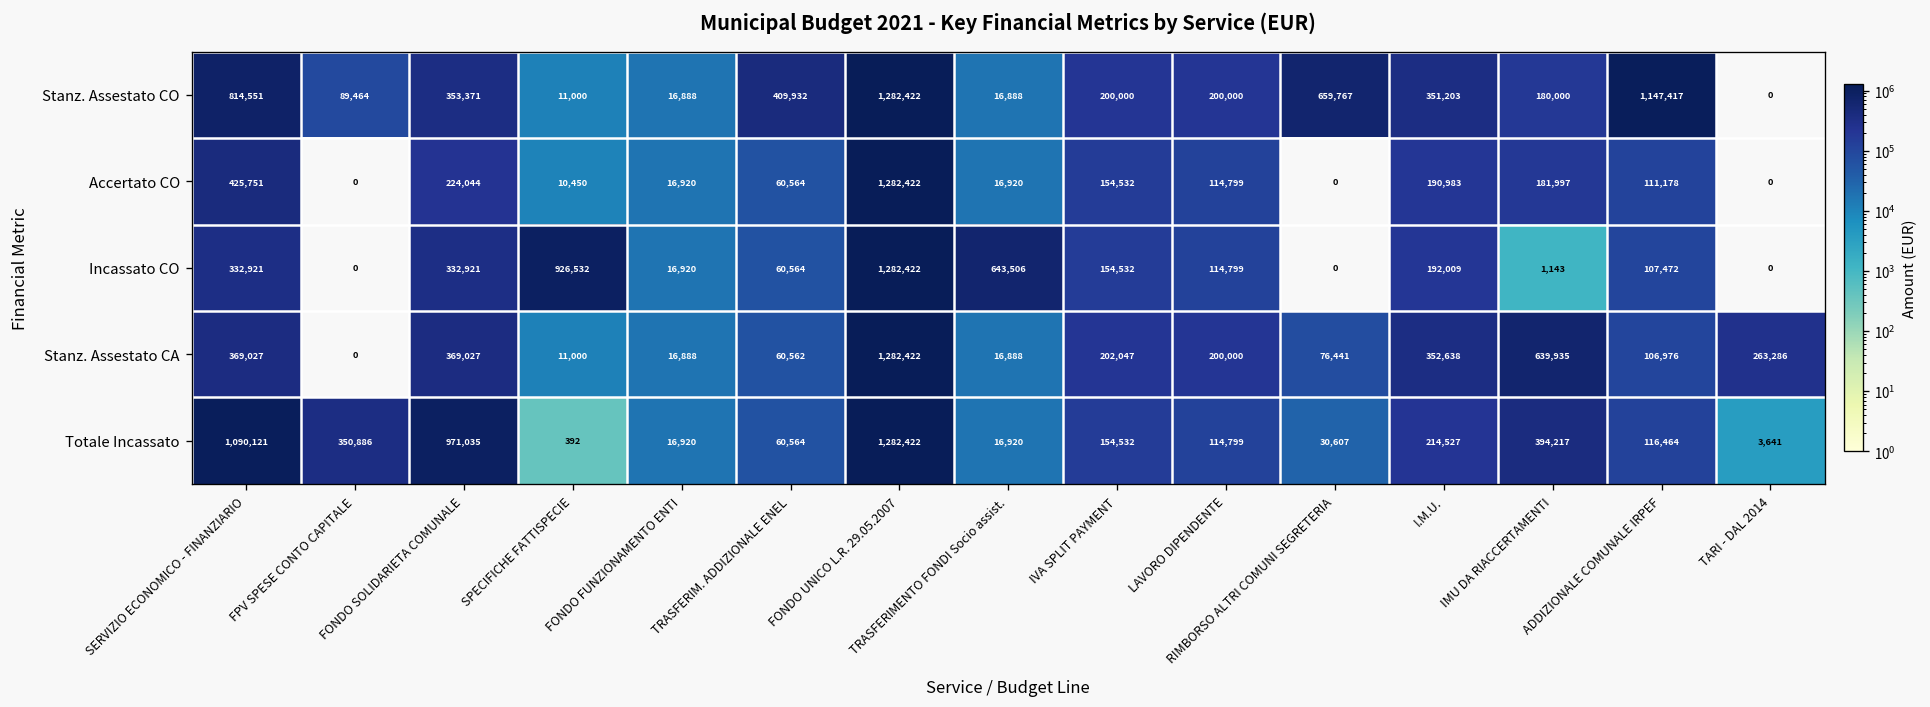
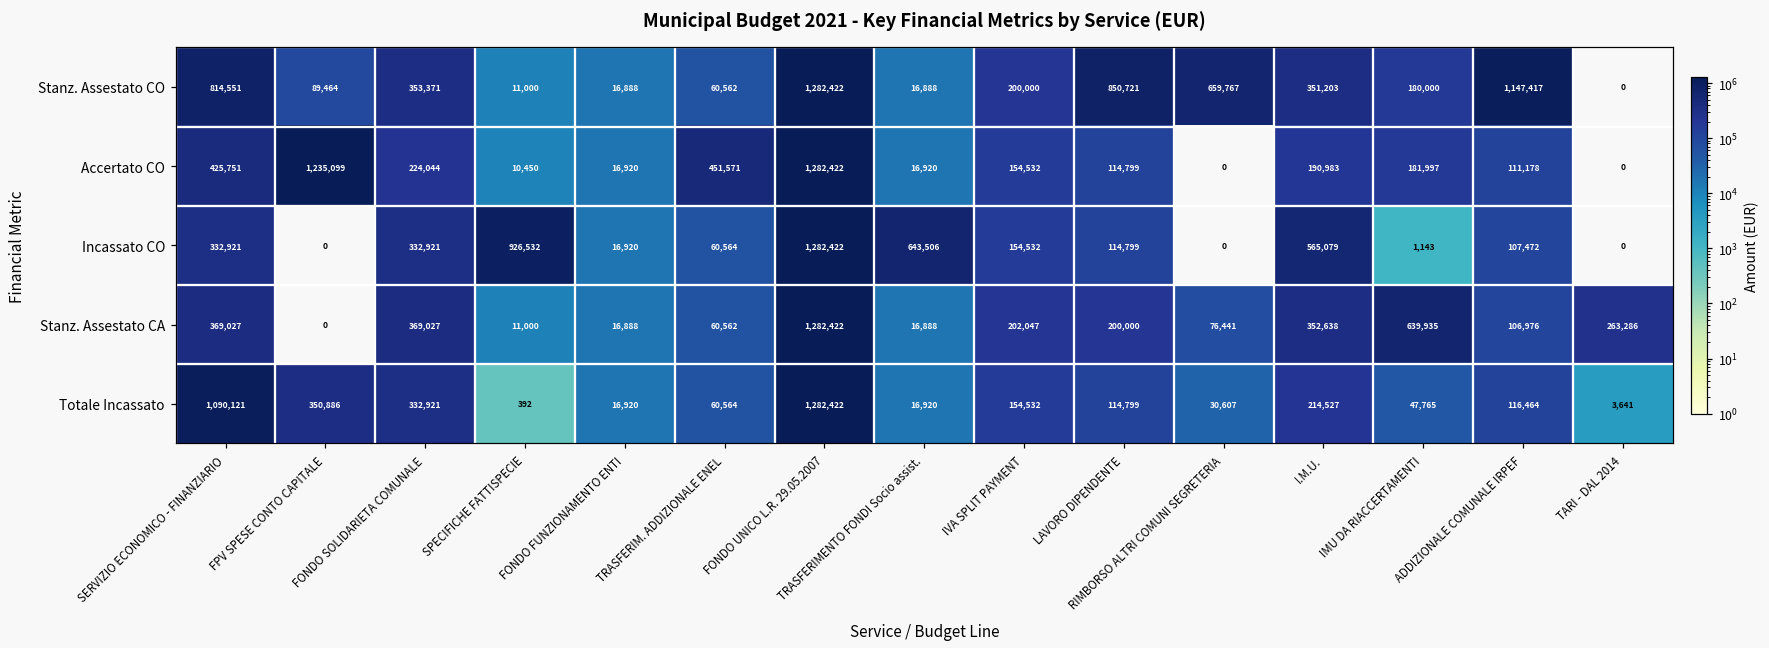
Stanz. Assestato CO, TRASFERIM. ADDIZIONALE ENEL: 409,932 -> 60,562
Stanz. Assestato CO, LAVORO DIPENDENTE: 200,000 -> 850,721
Accertato CO, FPV SPESE CONTO CAPITALE: 0 -> 1,235,099
Accertato CO, TRASFERIM. ADDIZIONALE ENEL: 60,564 -> 451,571
Incassato CO, I.M.U.: 192,009 -> 565,079
Totale Incassato, FONDO SOLIDARIETA COMUNALE: 971,035 -> 332,921
Totale Incassato, IMU DA RIACCERTAMENTI: 394,217 -> 47,765
